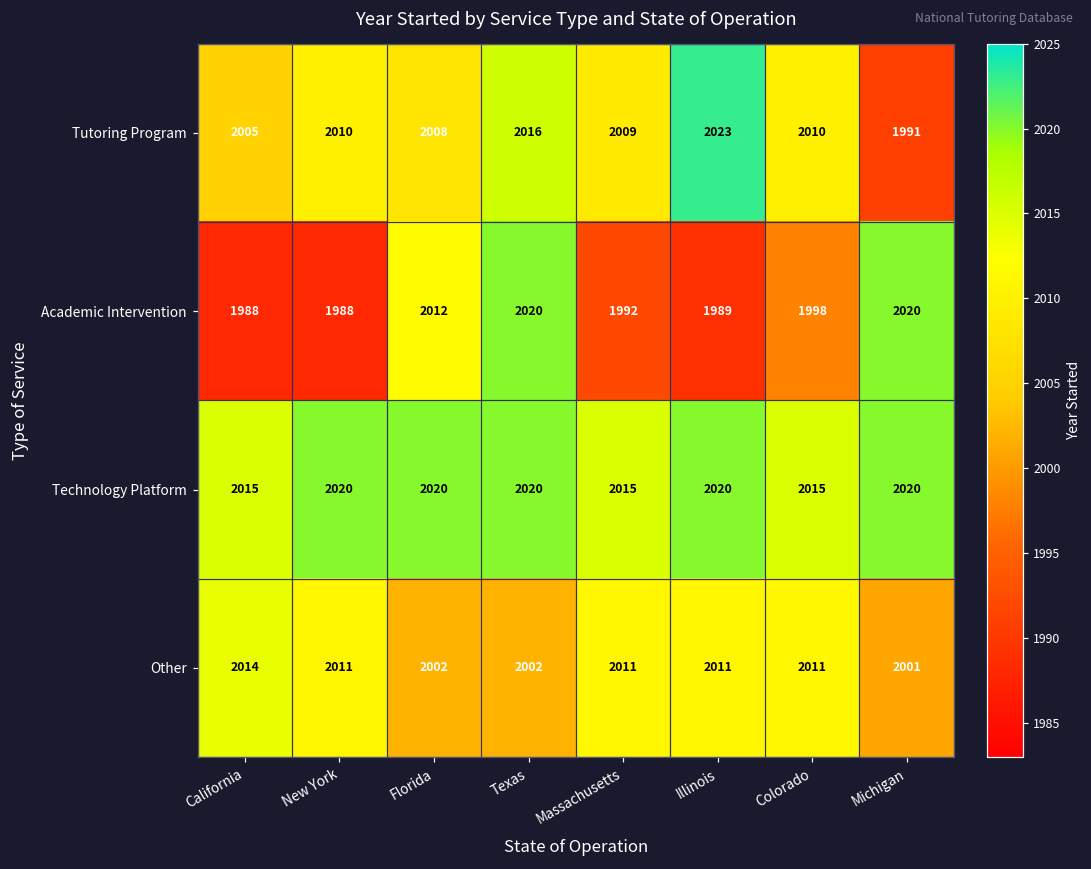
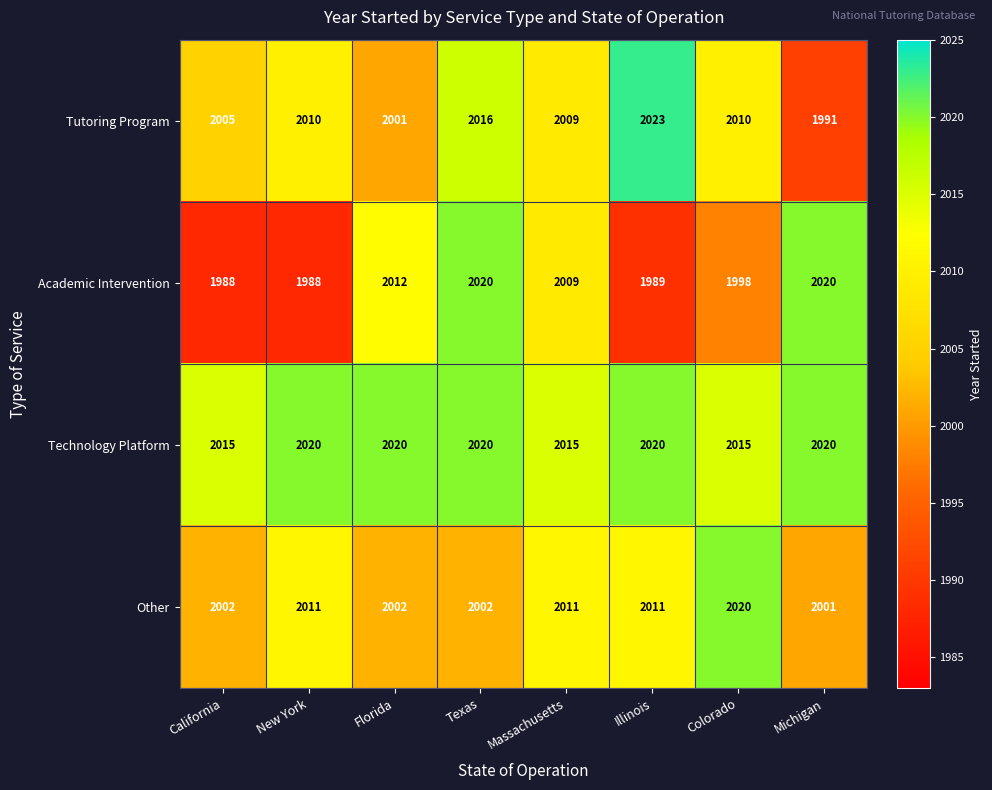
Tutoring Program, Florida: 2008 -> 2001
Academic Intervention, Massachusetts: 1992 -> 2009
Other, California: 2014 -> 2002
Other, Colorado: 2011 -> 2020
